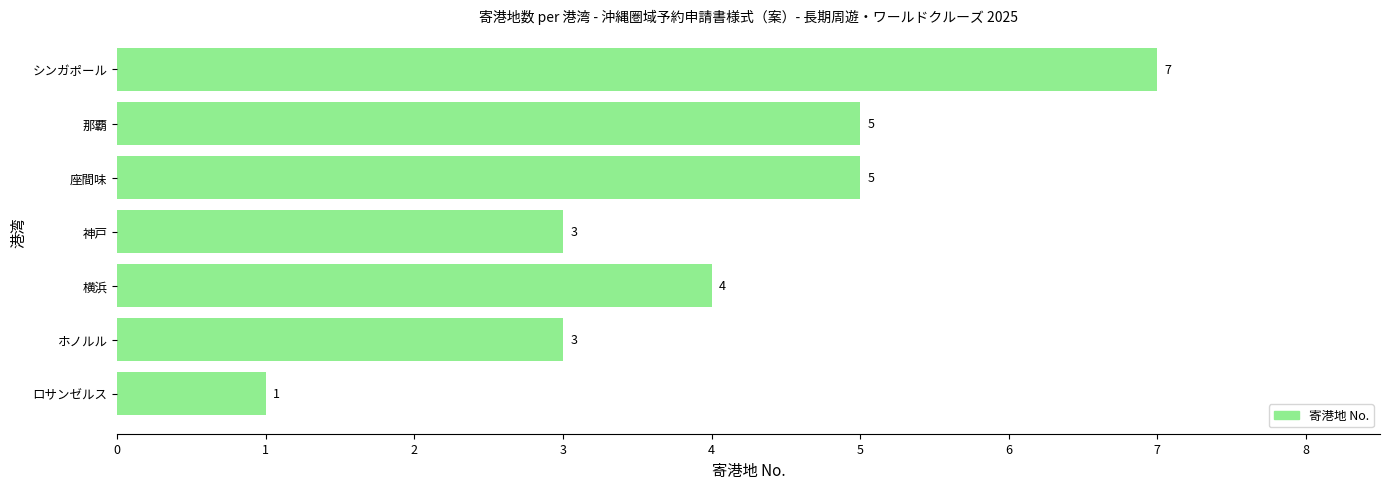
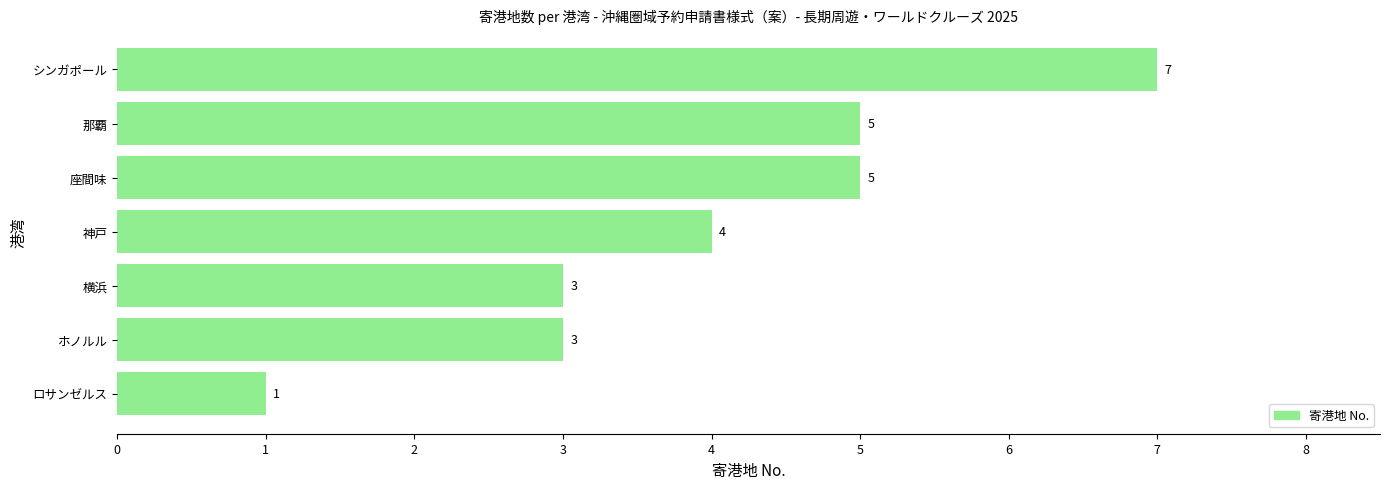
神戸: 3 -> 4
横浜: 4 -> 3
